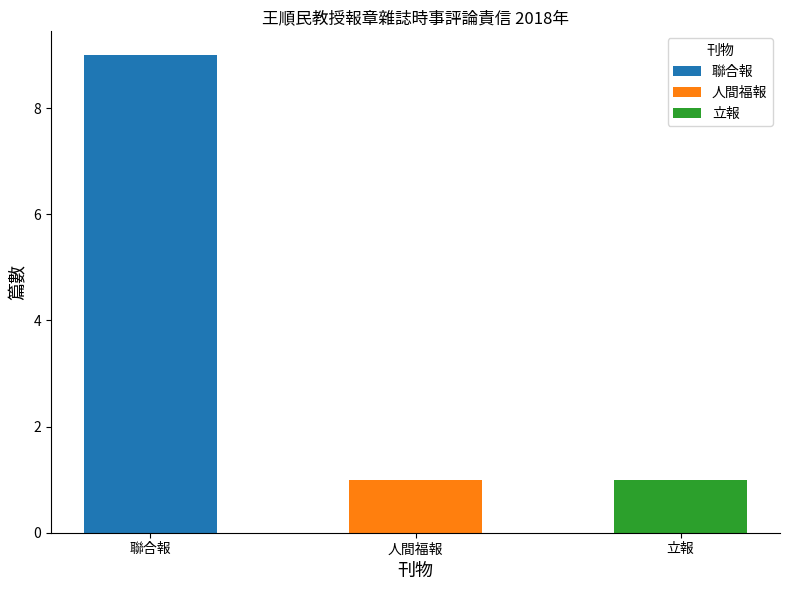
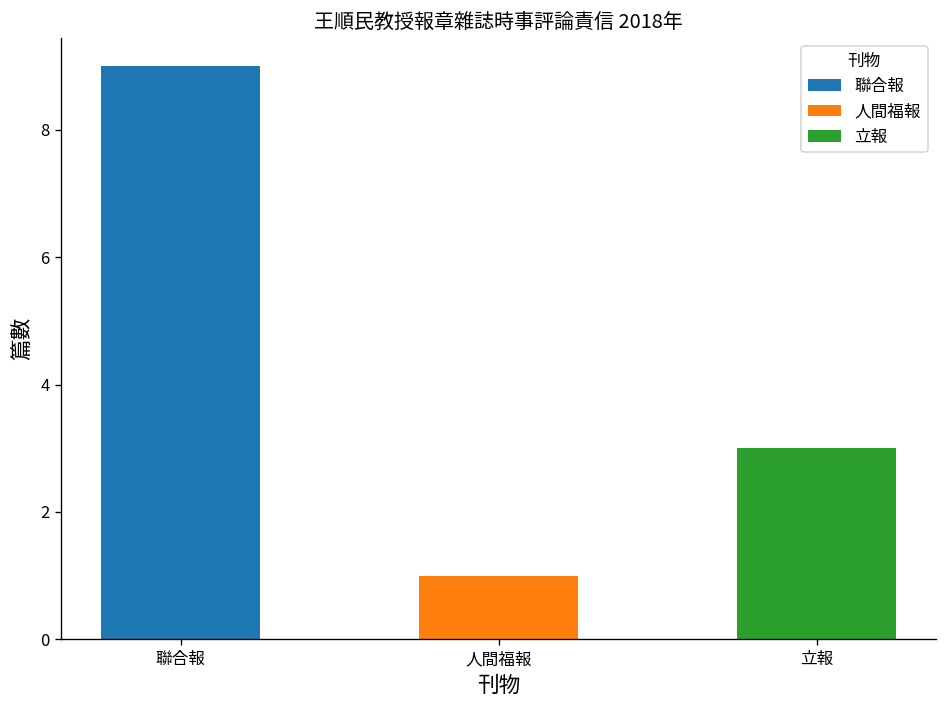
立報: 1 -> 3
